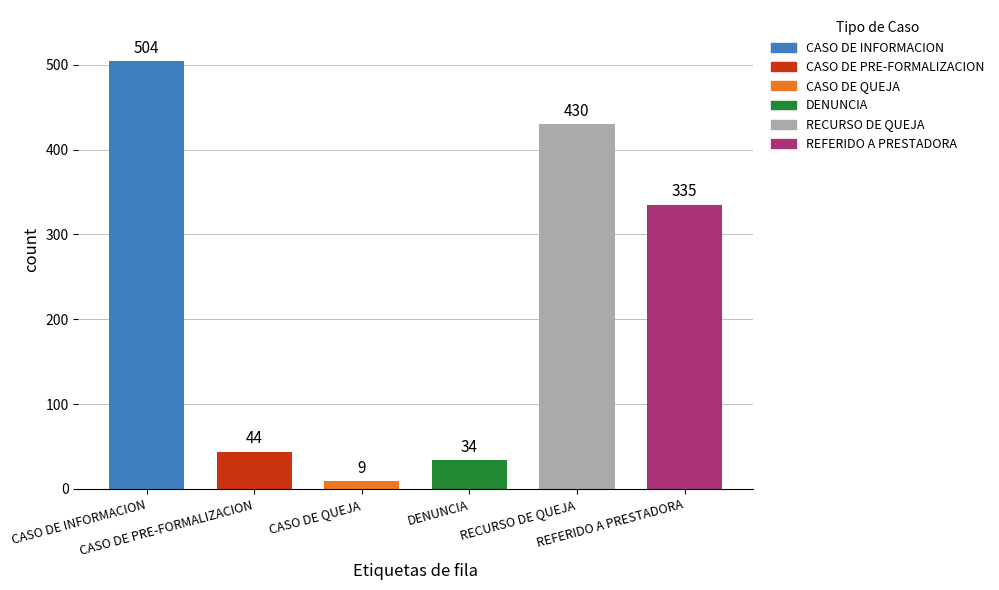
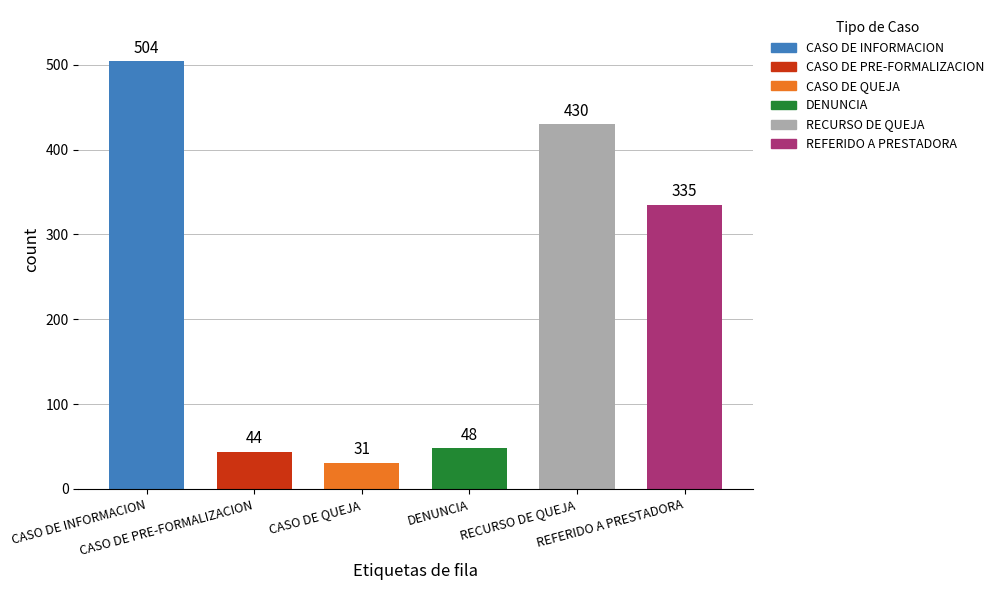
CASO DE QUEJA: 9 -> 31
DENUNCIA: 34 -> 48
